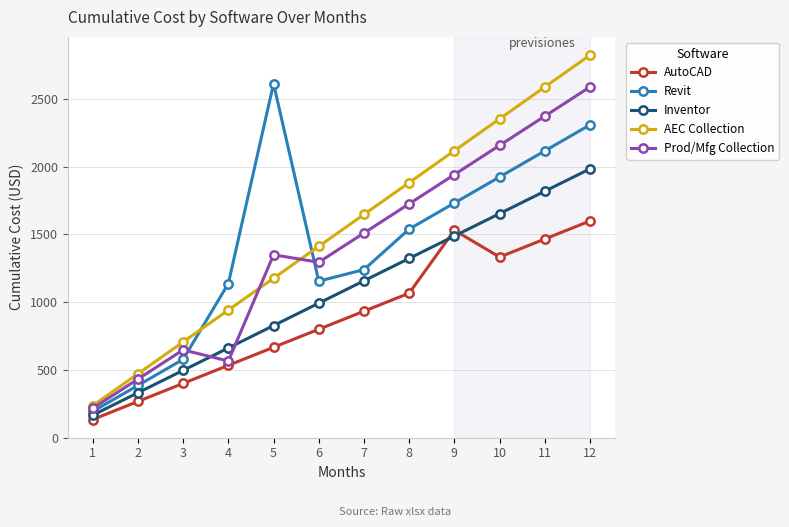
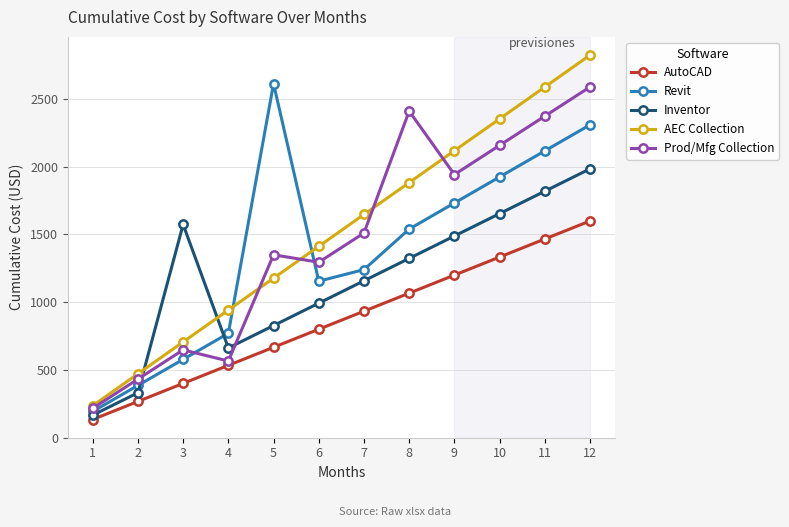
Inventor, 3: 500 -> 1570
Revit, 4: 1140 -> 770
Prod/Mfg Collection, 8: 1730 -> 2410
AutoCAD, 9: 1530 -> 1200
